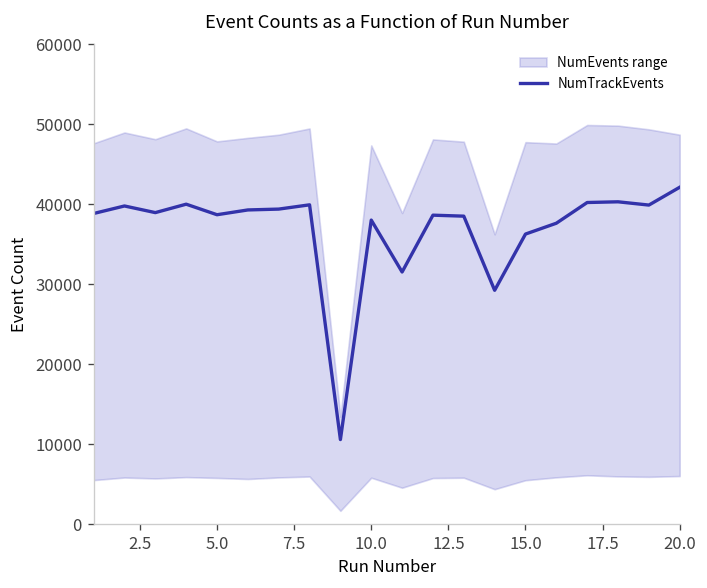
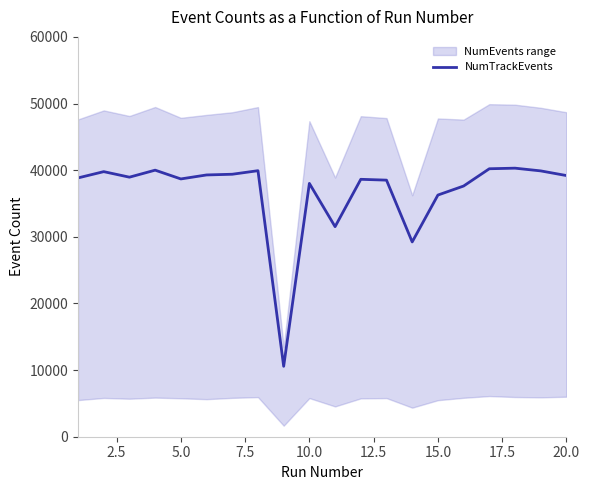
NumTrackEvents, 20.0: 42000 -> 39000
